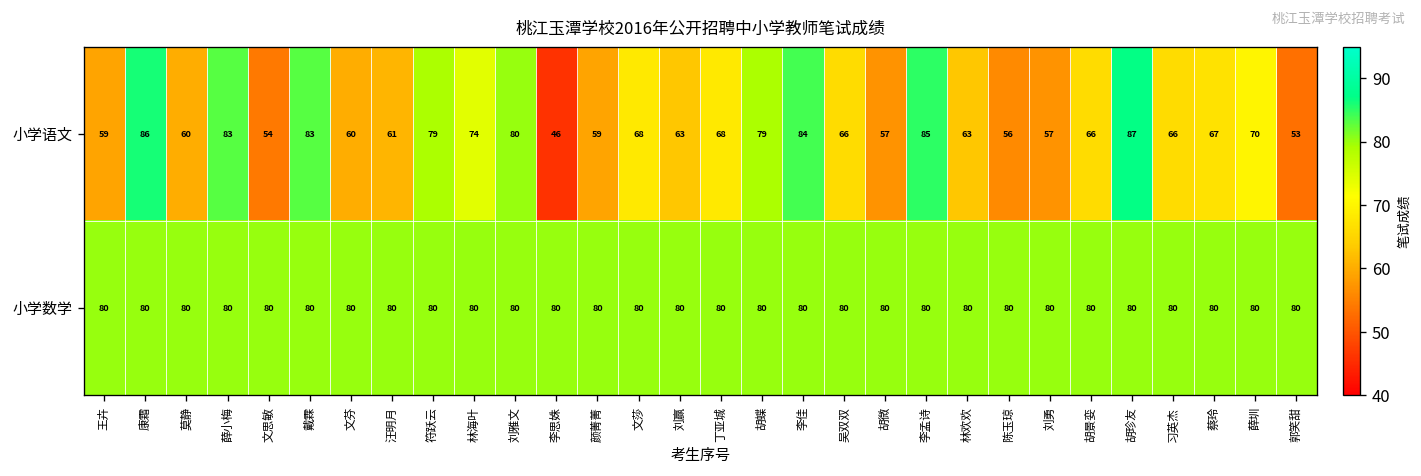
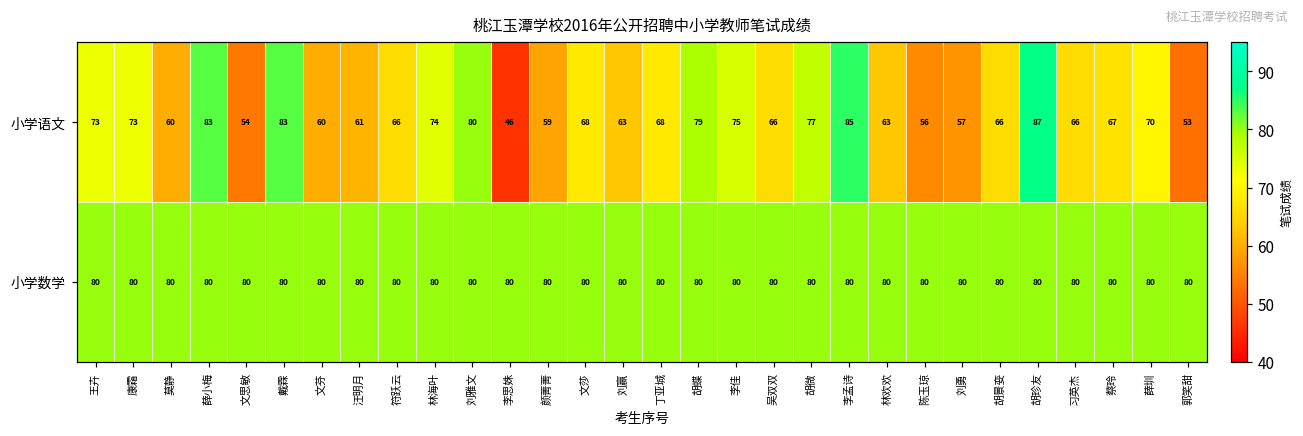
小学语文, 王卉: 59 -> 73
小学语文, 康霜: 86 -> 73
小学语文, 符跃云: 79 -> 66
小学语文, 李佳: 84 -> 75
小学语文, 胡微: 57 -> 77
